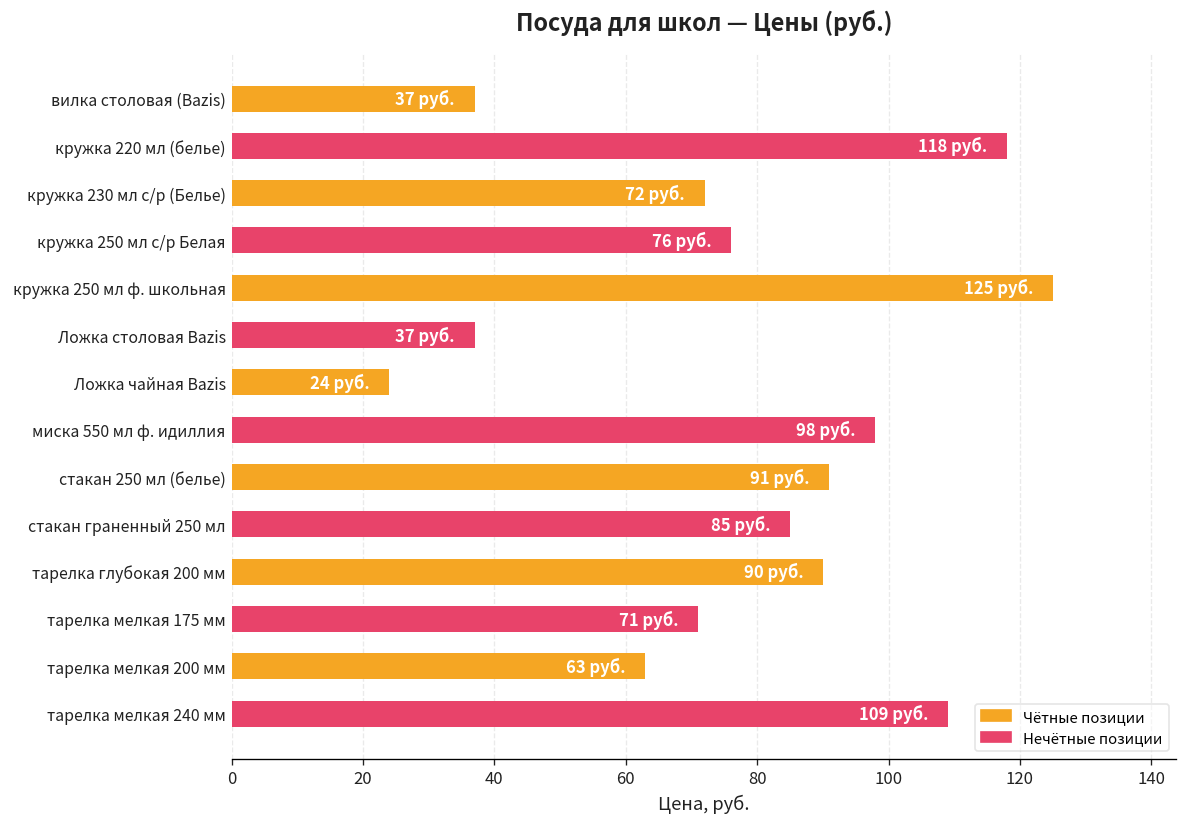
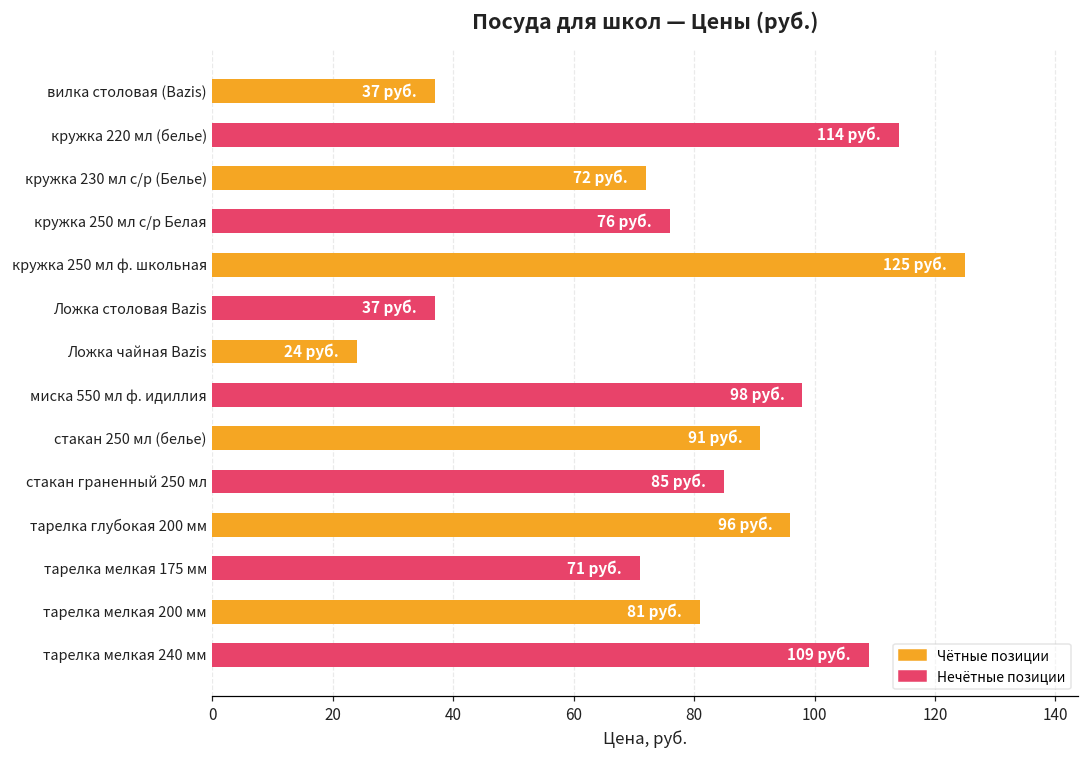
кружка 220 мл (белье): 118 -> 114
тарелка глубокая 200 мм: 90 -> 96
тарелка мелкая 200 мм: 63 -> 81
